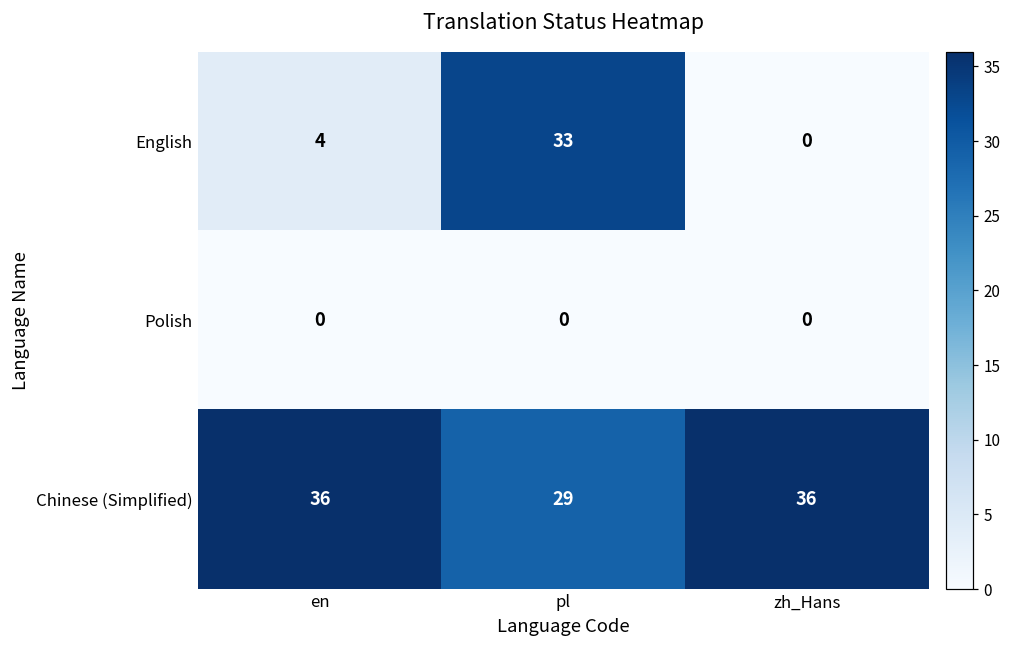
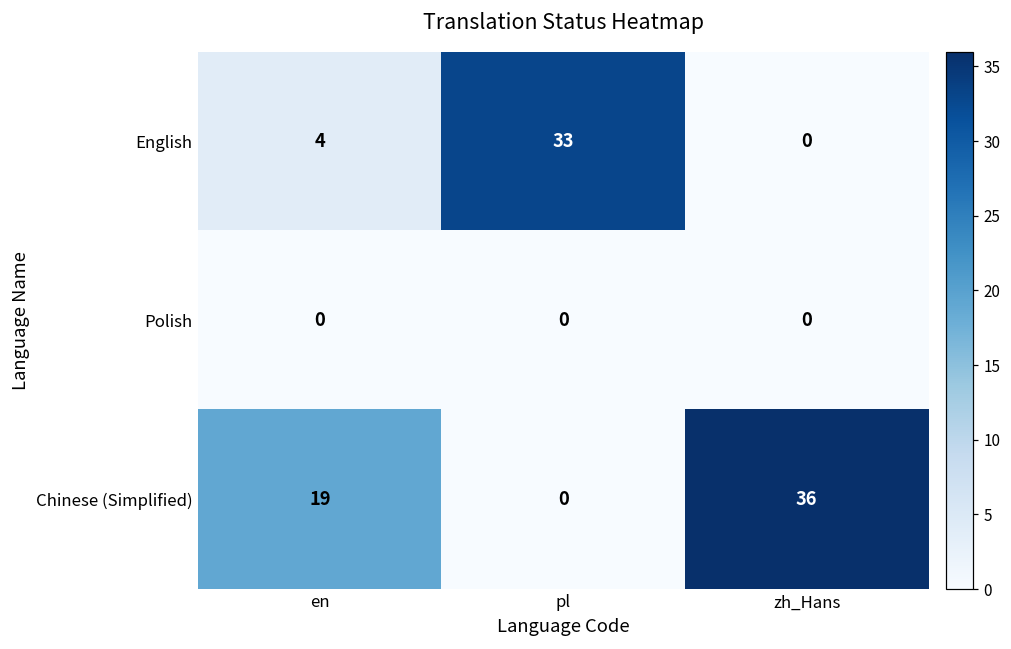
Chinese (Simplified), en: 36 -> 19
Chinese (Simplified), pl: 29 -> 0
